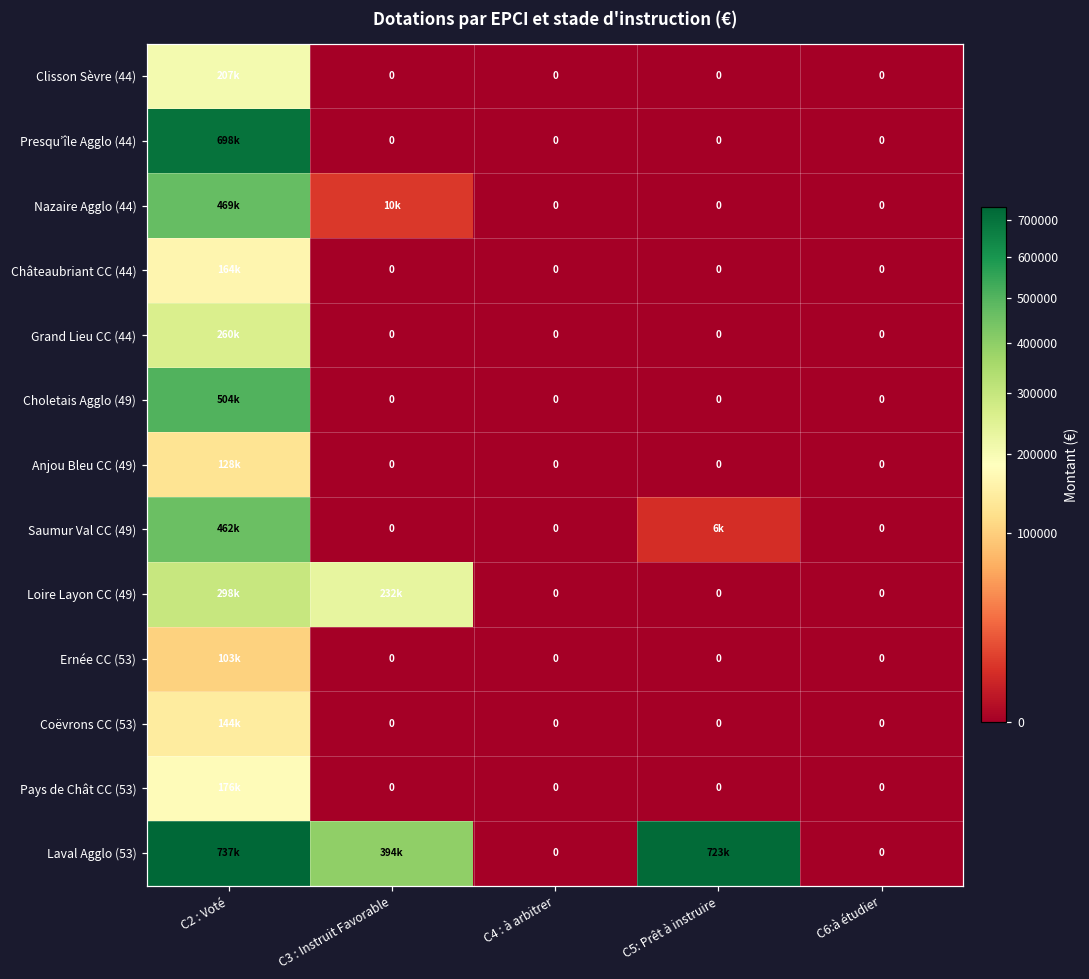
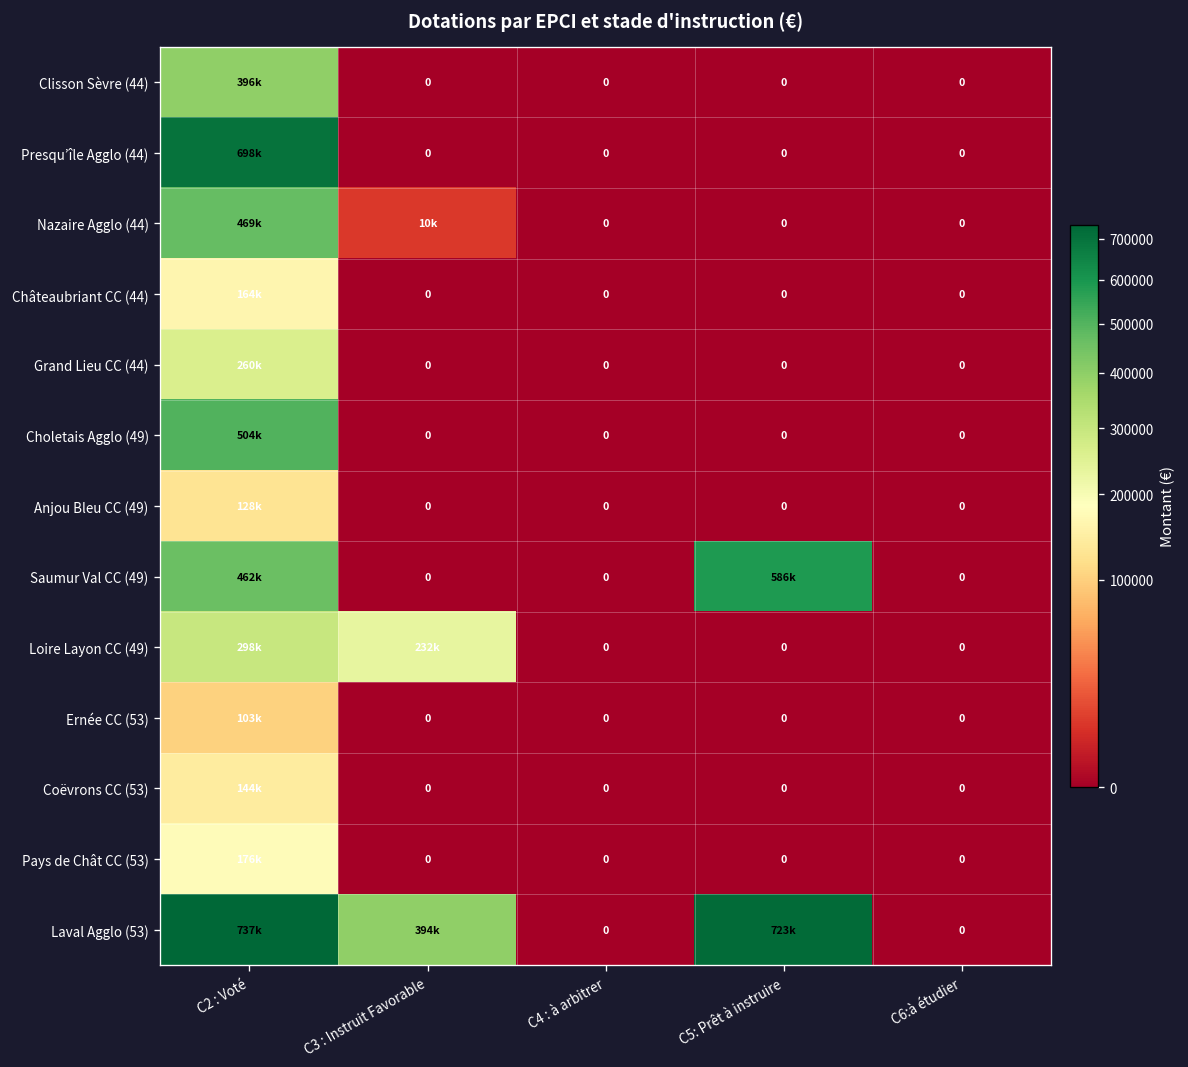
Clisson Sèvre (44), C2 : Voté: 207k -> 396k
Saumur Val CC (49), C5: Prêt à instruire: 6k -> 586k
